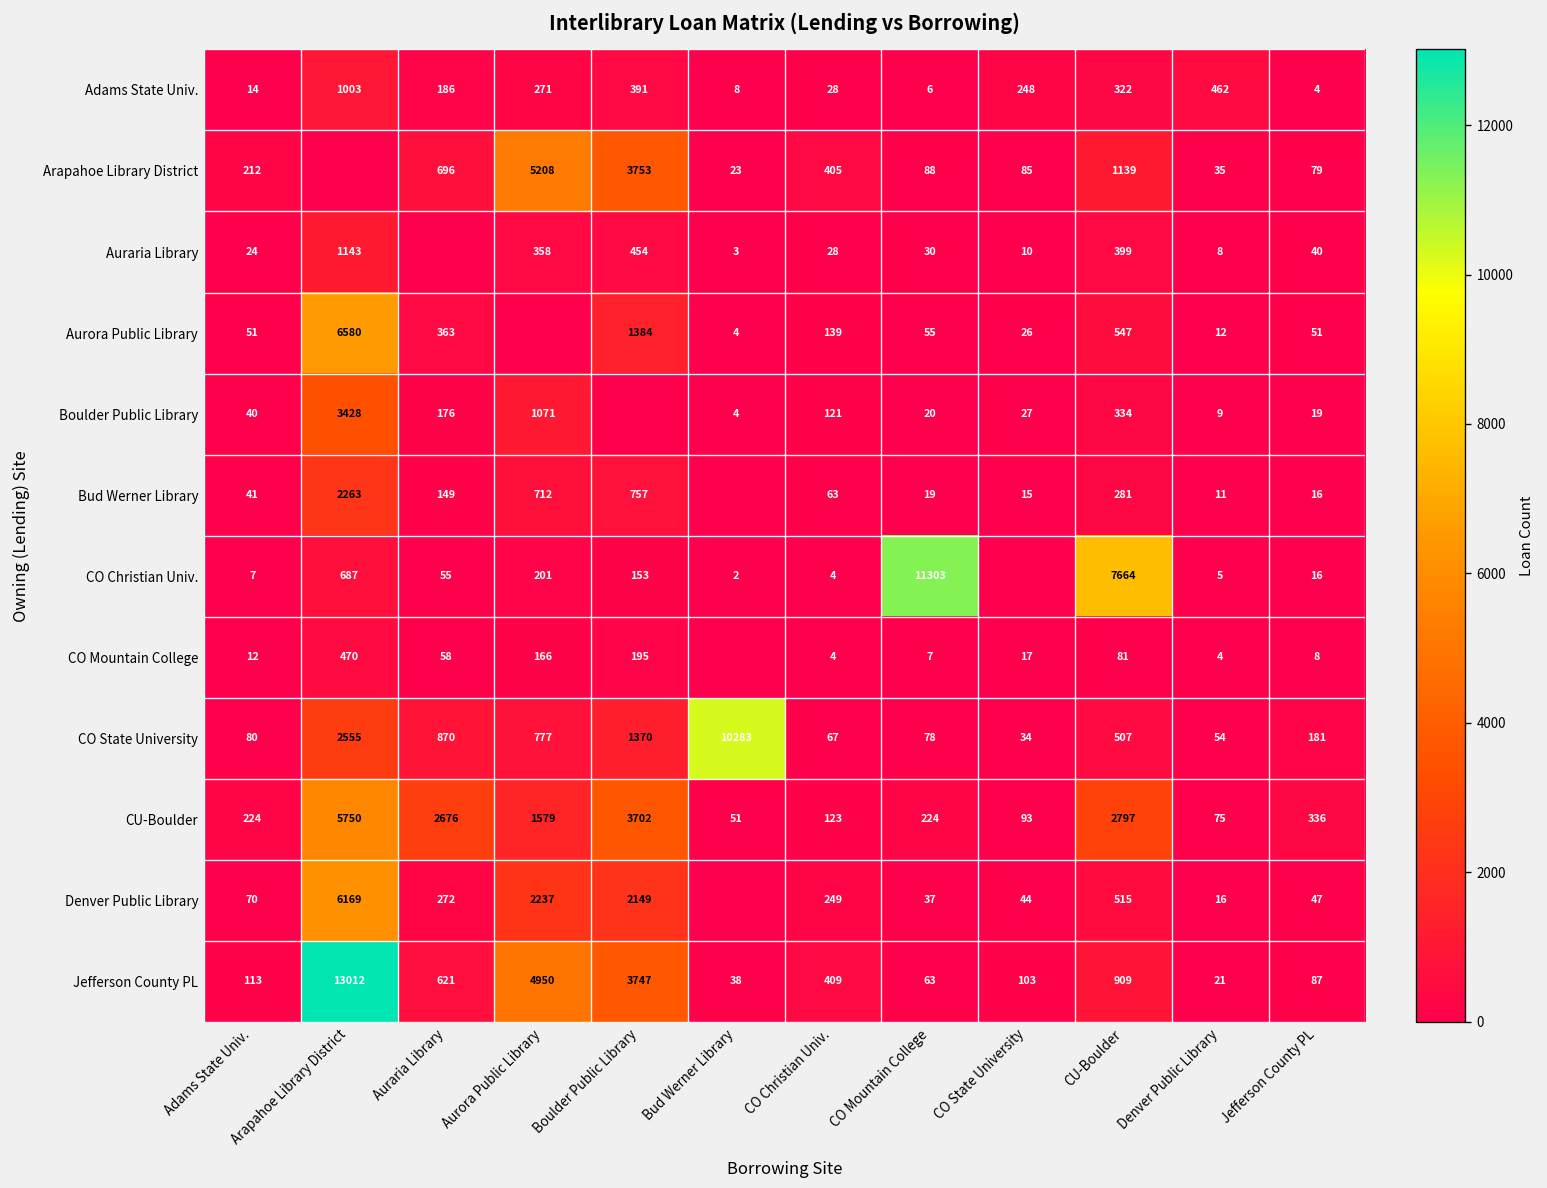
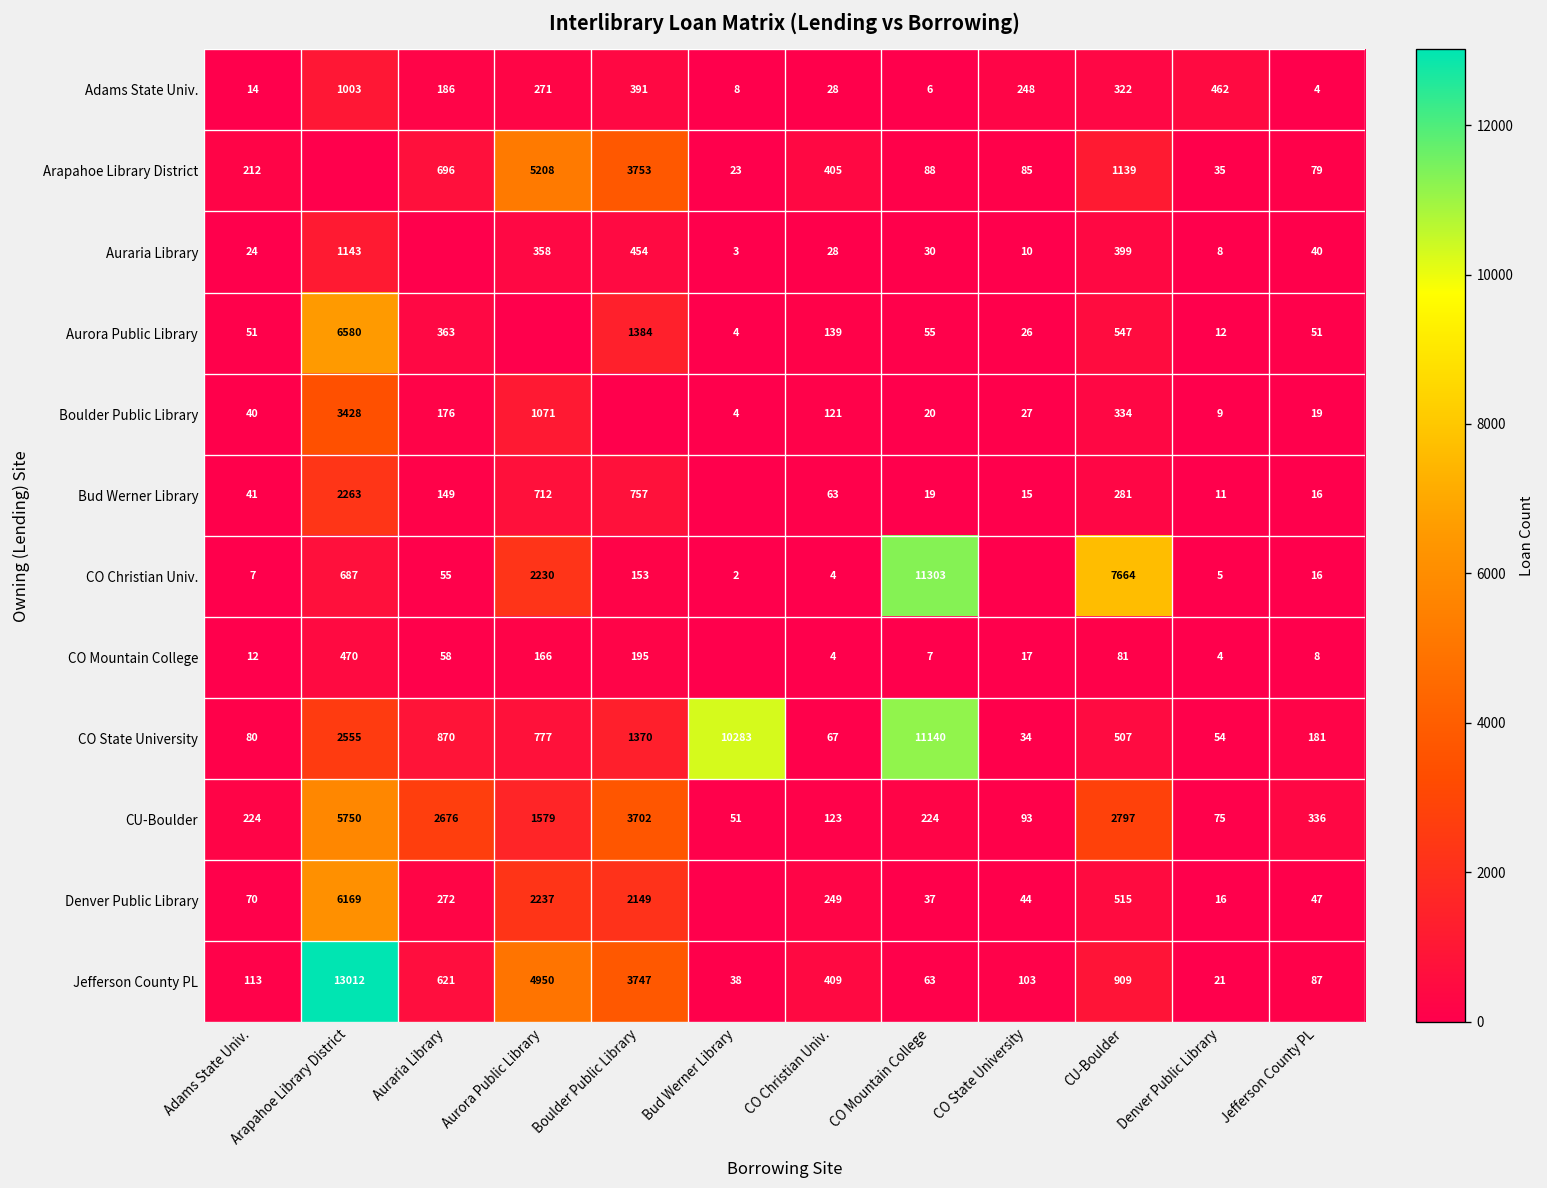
CO Christian Univ., Aurora Public Library: 201 -> 2230
CO State University, CO Mountain College: 78 -> 11140
